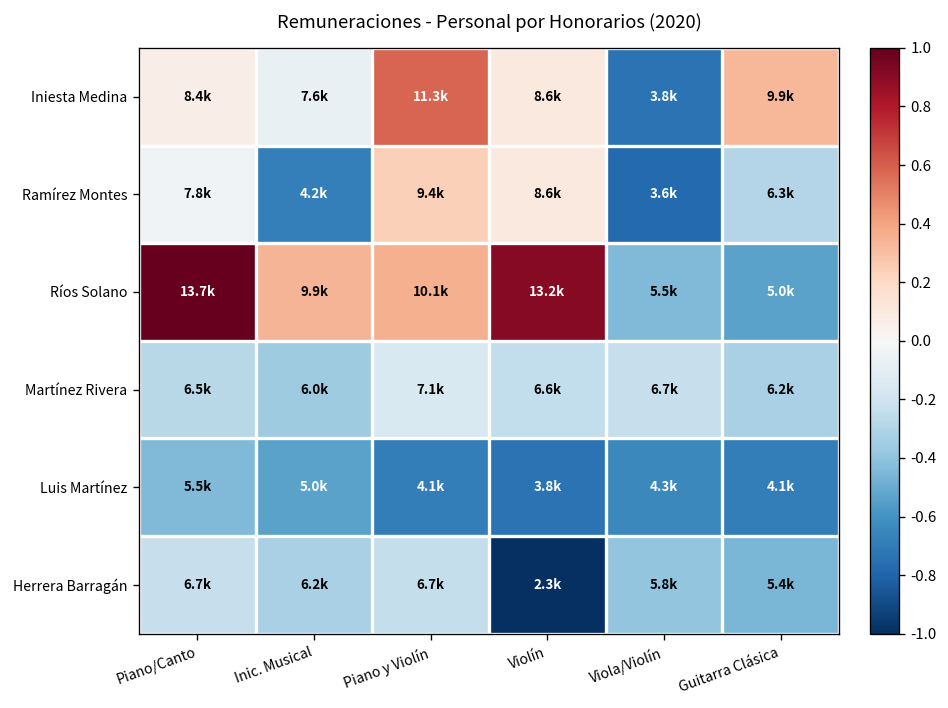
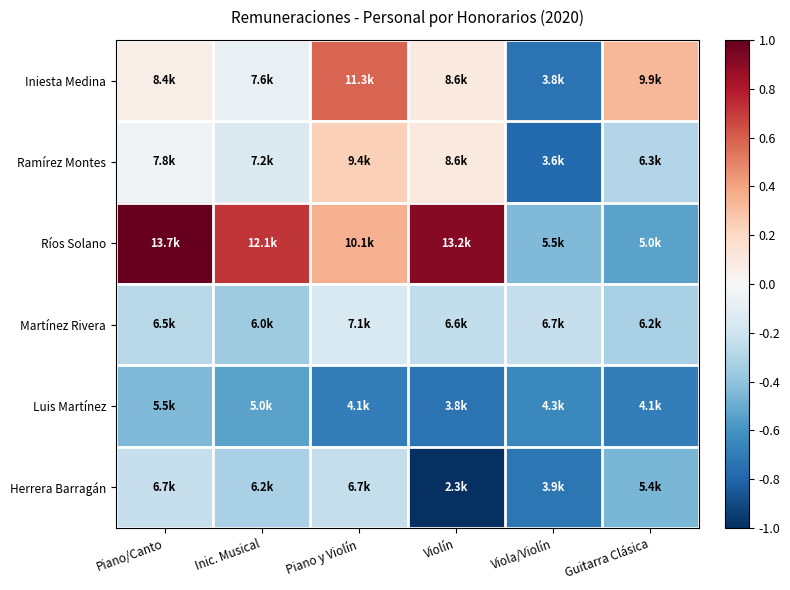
Ramírez Montes, Inic. Musical: 4.2k -> 7.2k
Ríos Solano, Inic. Musical: 9.9k -> 12.1k
Herrera Barragán, Viola/Violín: 5.8k -> 3.9k
